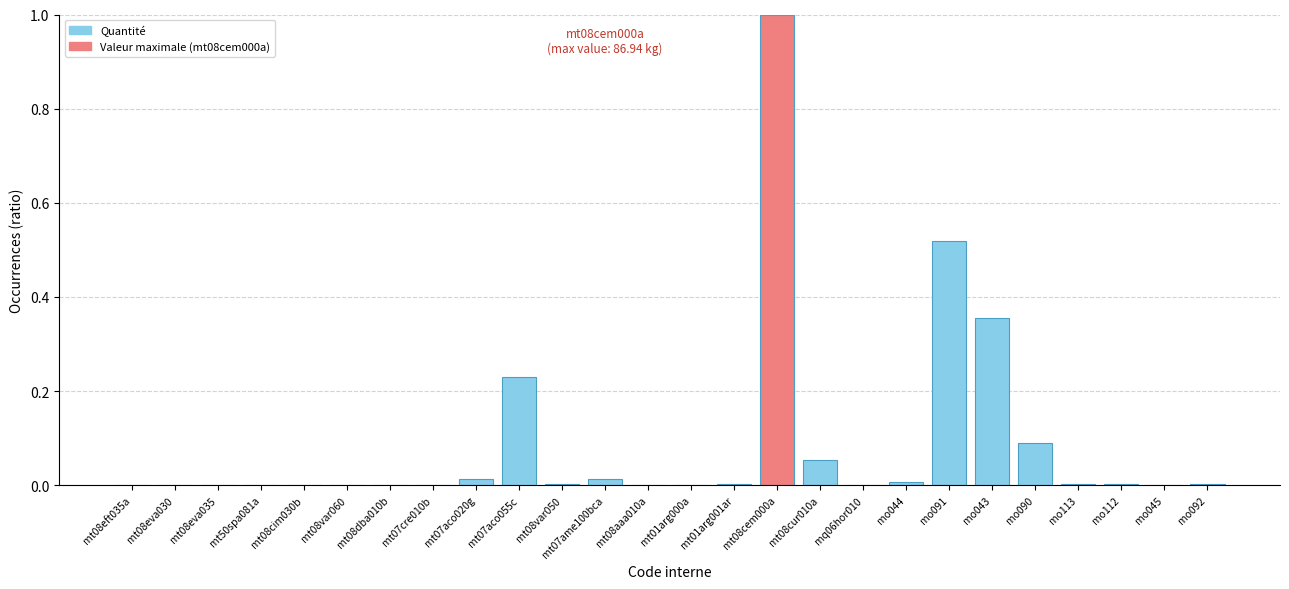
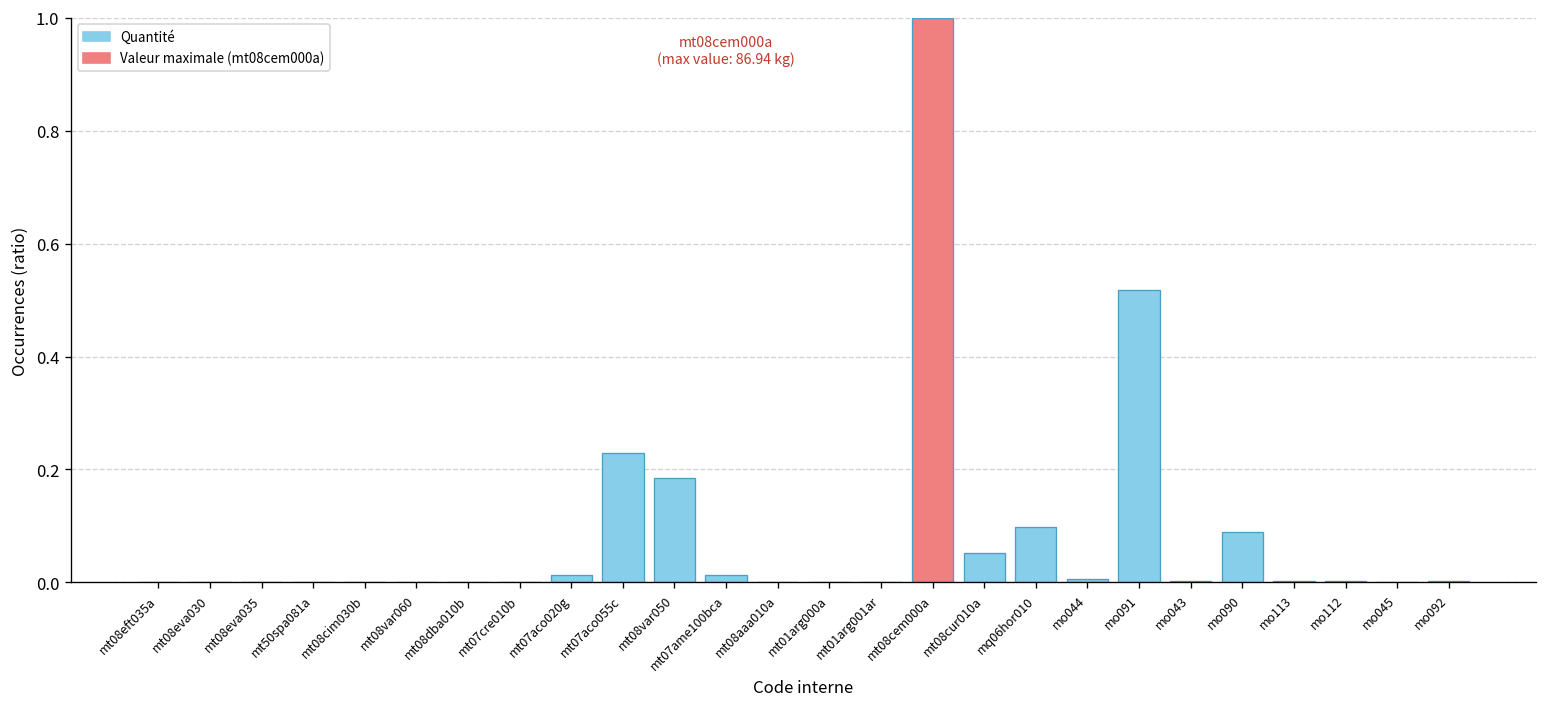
mt08var050: 0.00 -> 0.19
mq06hor010: 0.00 -> 0.10
mo043: 0.36 -> 0.00
